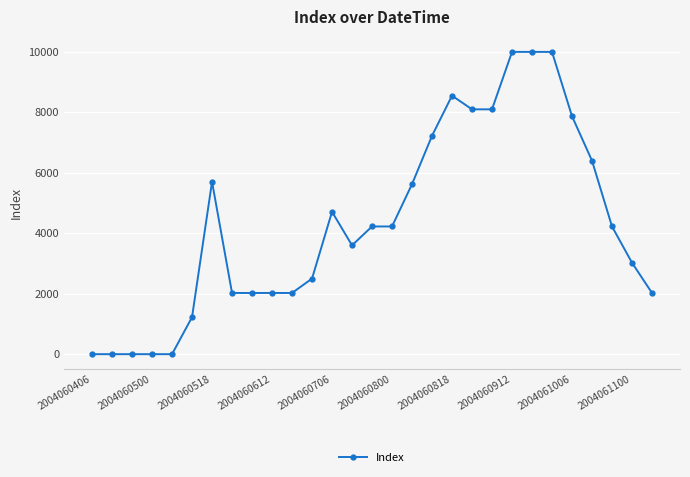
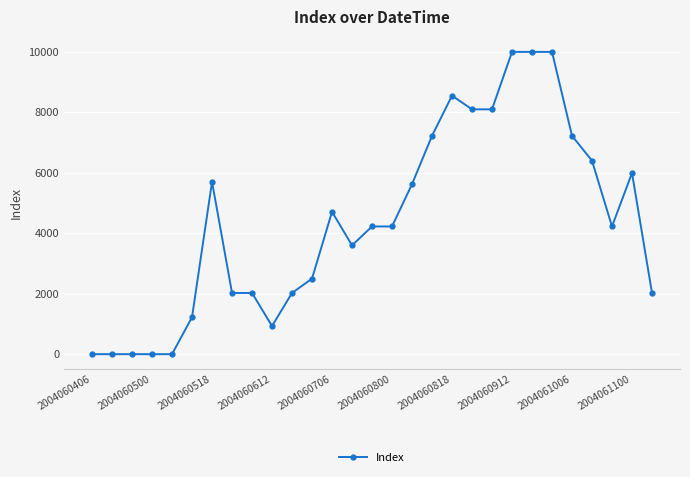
2004060612: 2000 -> 900
2004061006: 7900 -> 7200
2004061100: 3000 -> 6000
